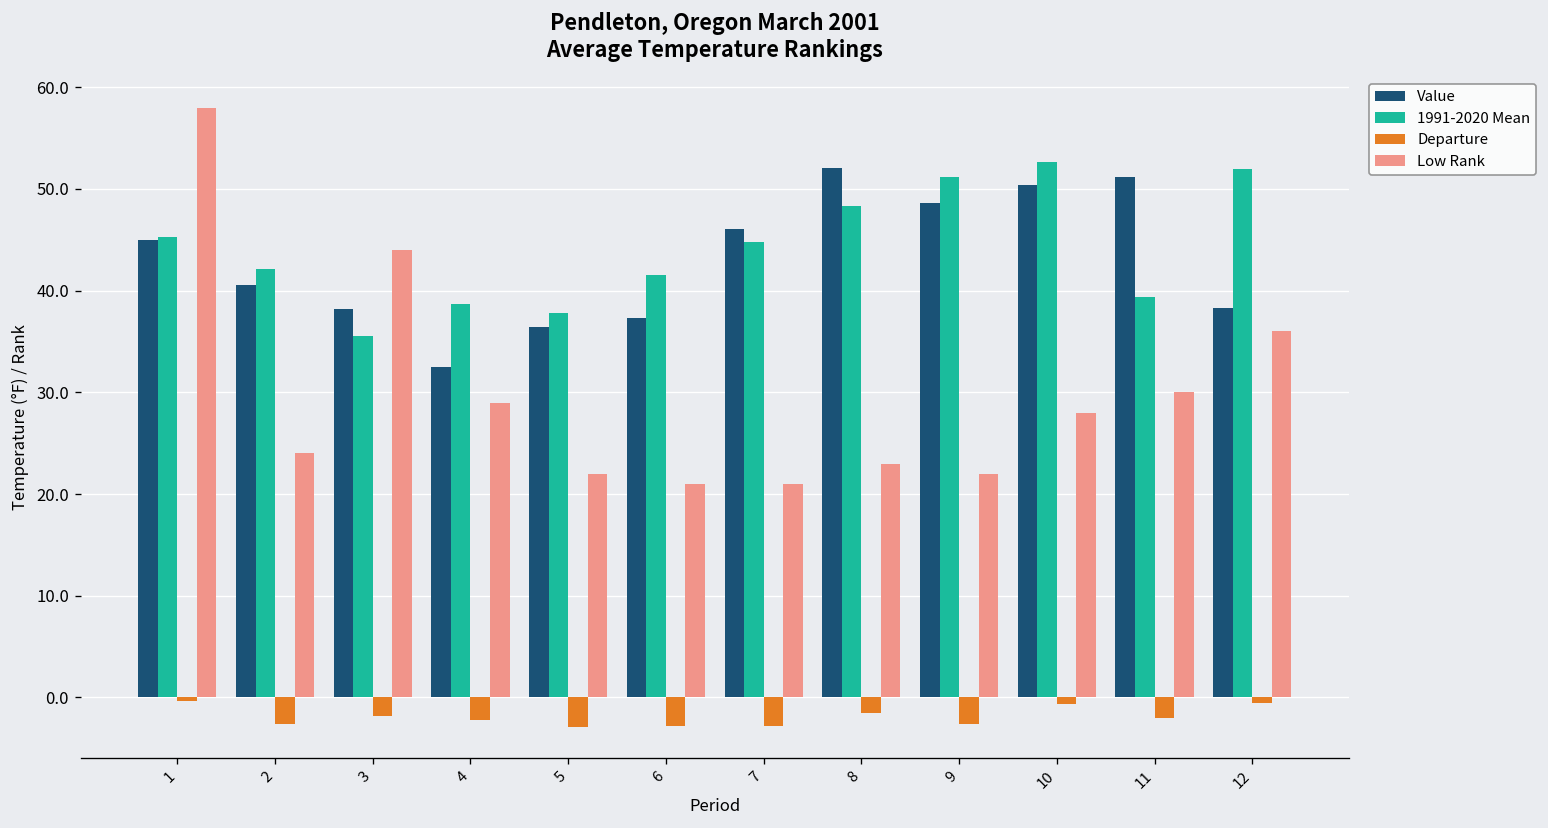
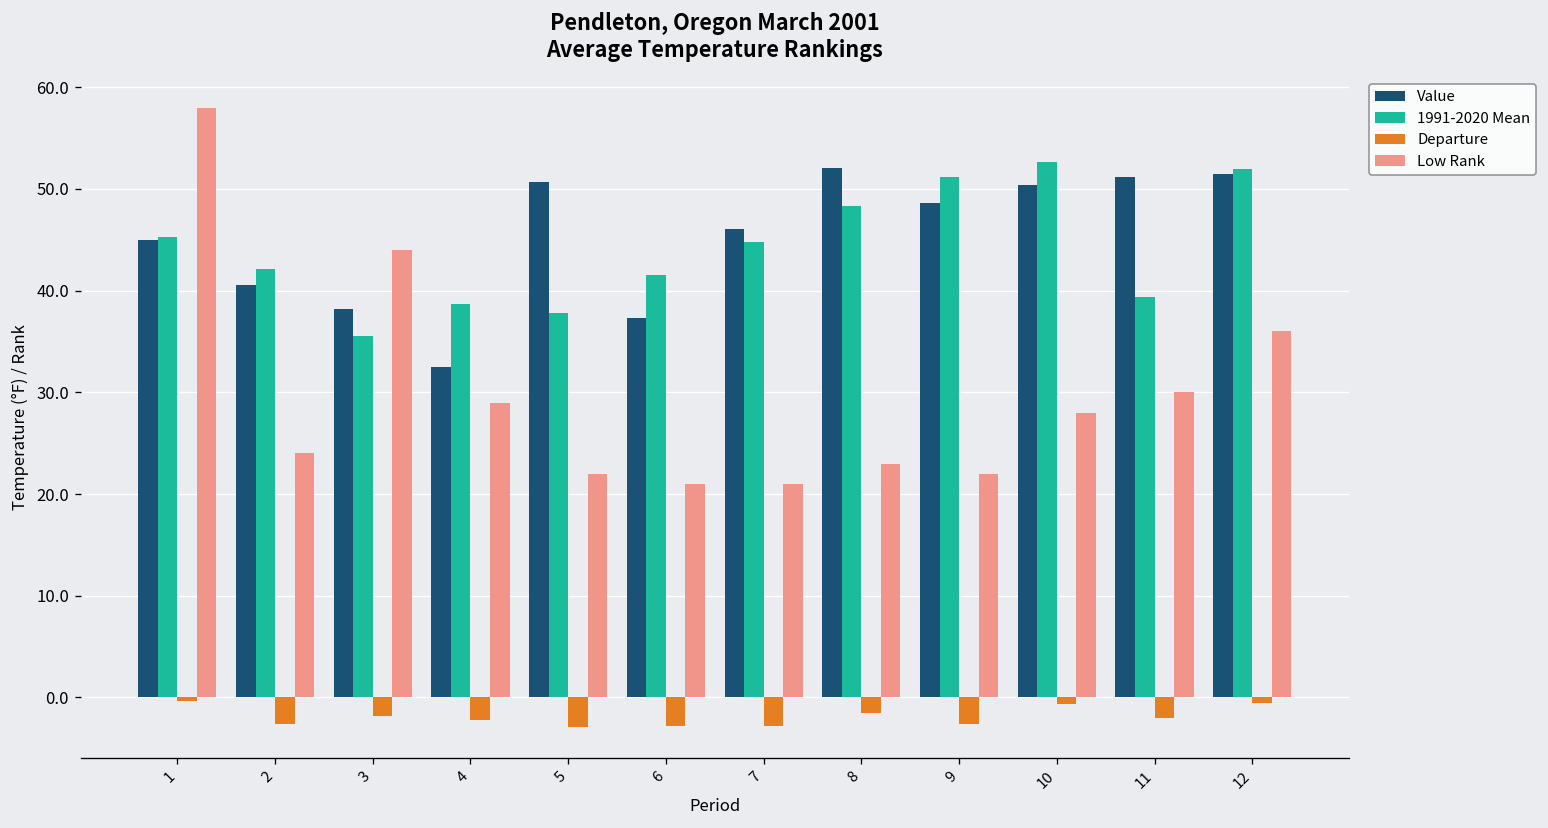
Value, 5: 36 -> 51
Value, 12: 38 -> 52
